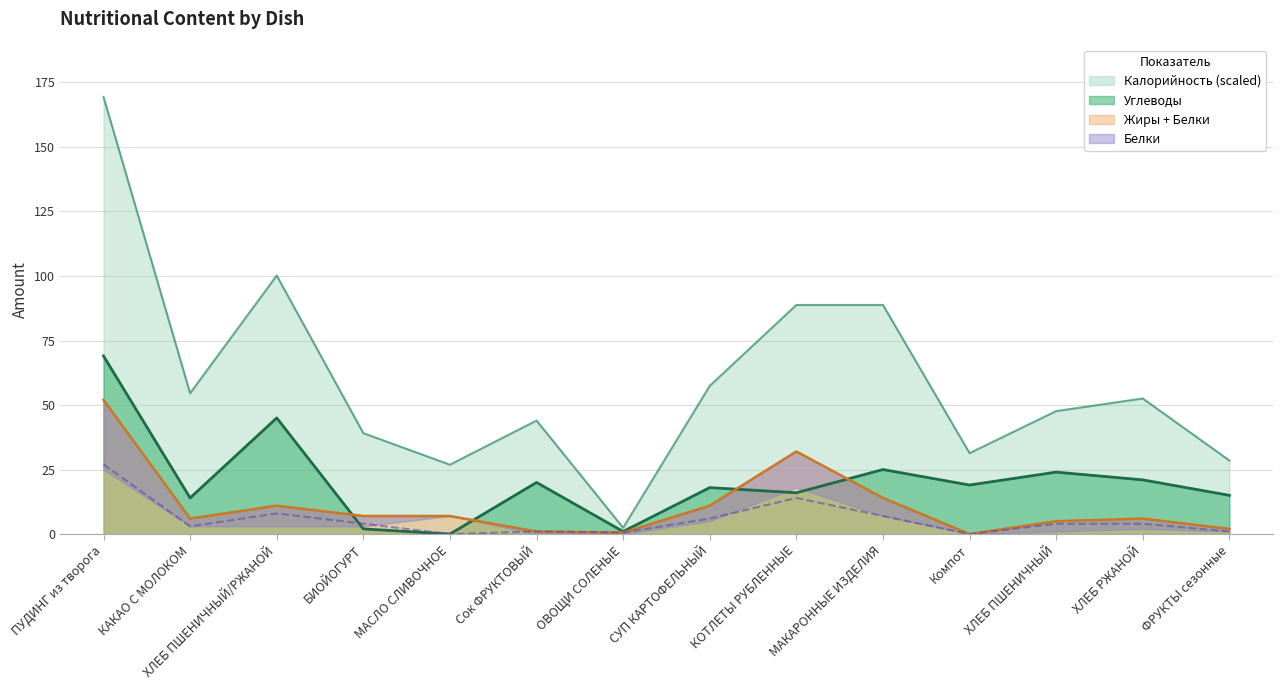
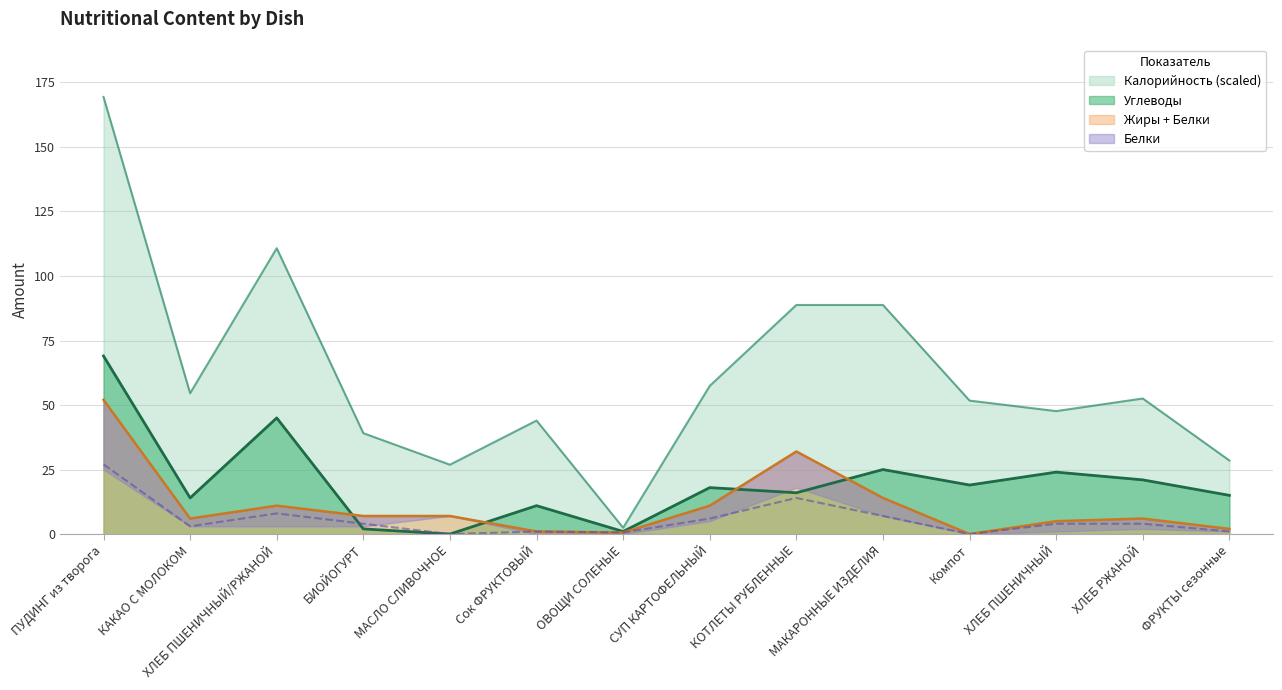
Калорийность (scaled), ХЛЕБ ПШЕНИЧНЫЙ/РЖАНОЙ: 100 -> 111
Углеводы, Сок ФРУКТОВЫЙ: 20 -> 11
Калорийность (scaled), Компот: 31 -> 52
